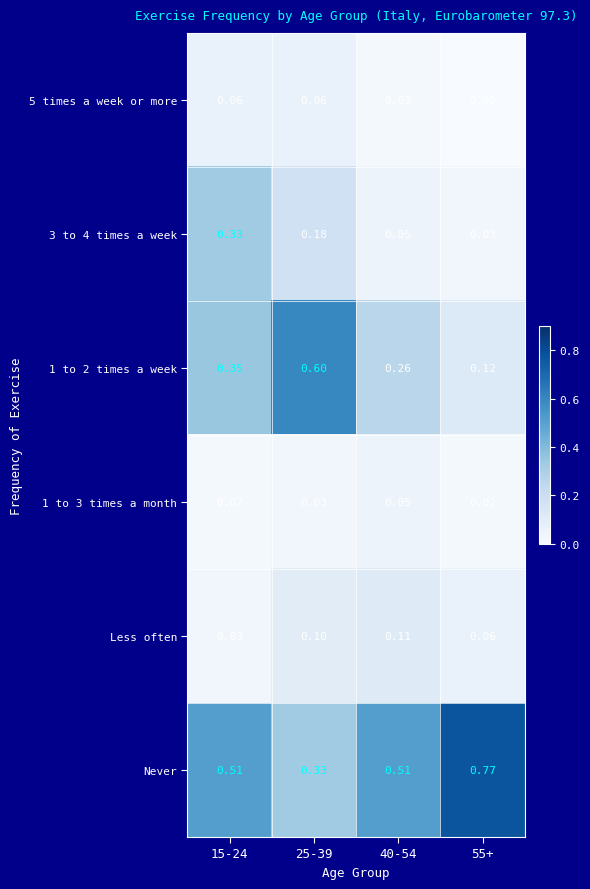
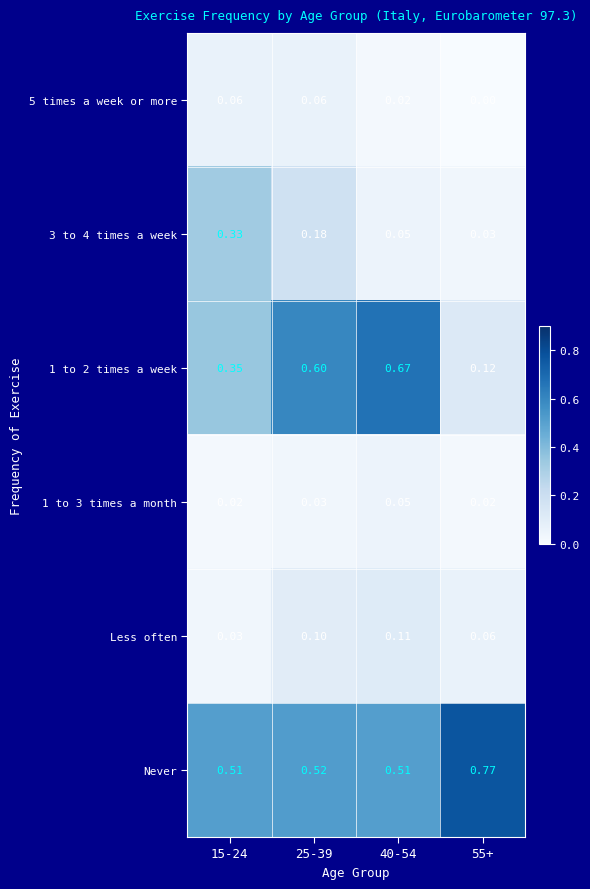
1 to 2 times a week, 40-54: 0.26 -> 0.67
Never, 25-39: 0.33 -> 0.52
